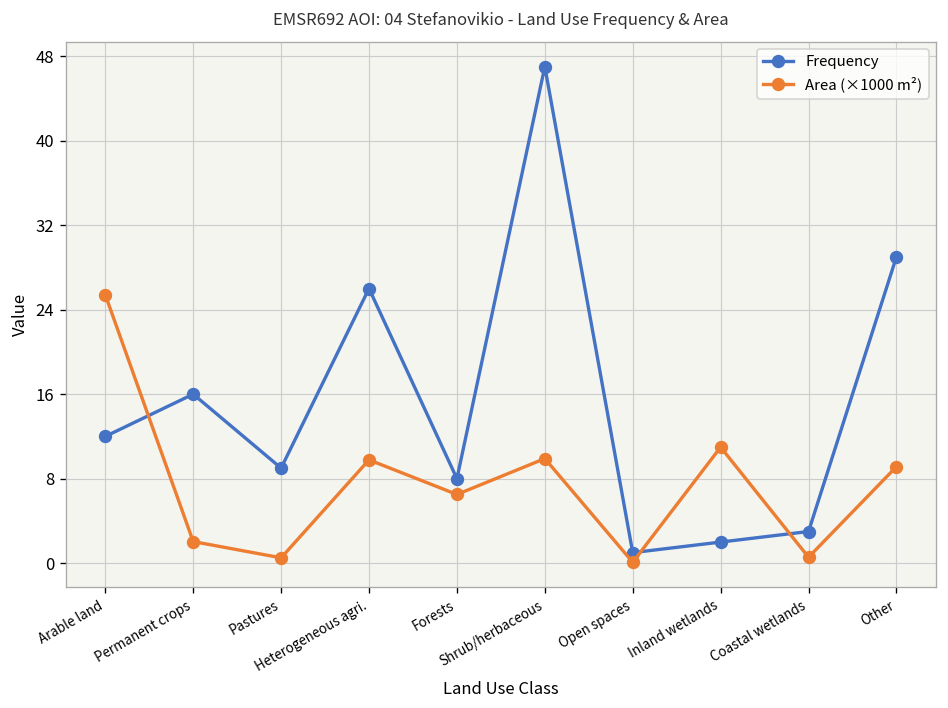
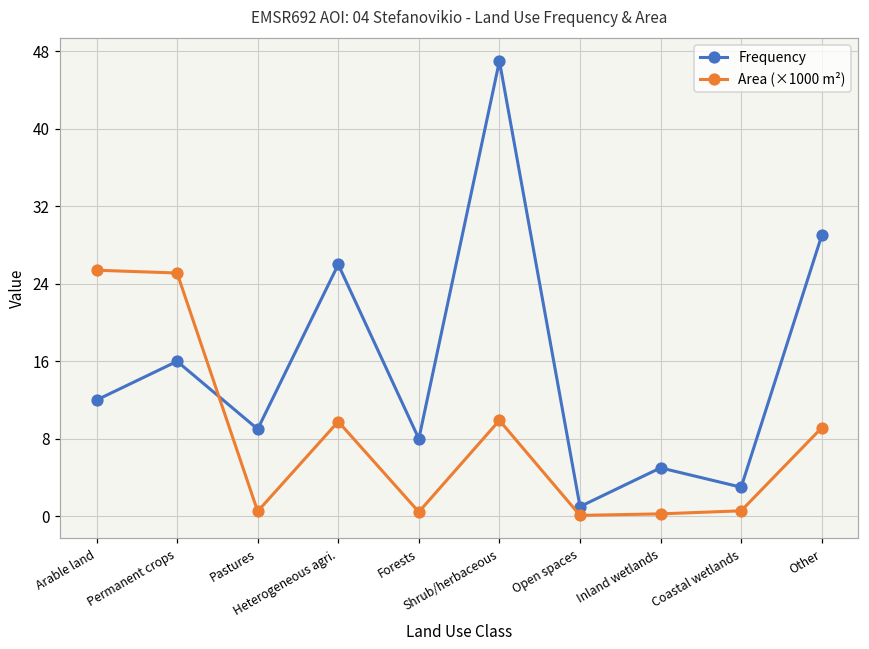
Area (×1000 m²), Permanent crops: 2 -> 25
Area (×1000 m²), Forests: 7 -> 0
Frequency, Inland wetlands: 2 -> 5
Area (×1000 m²), Inland wetlands: 11 -> 0
